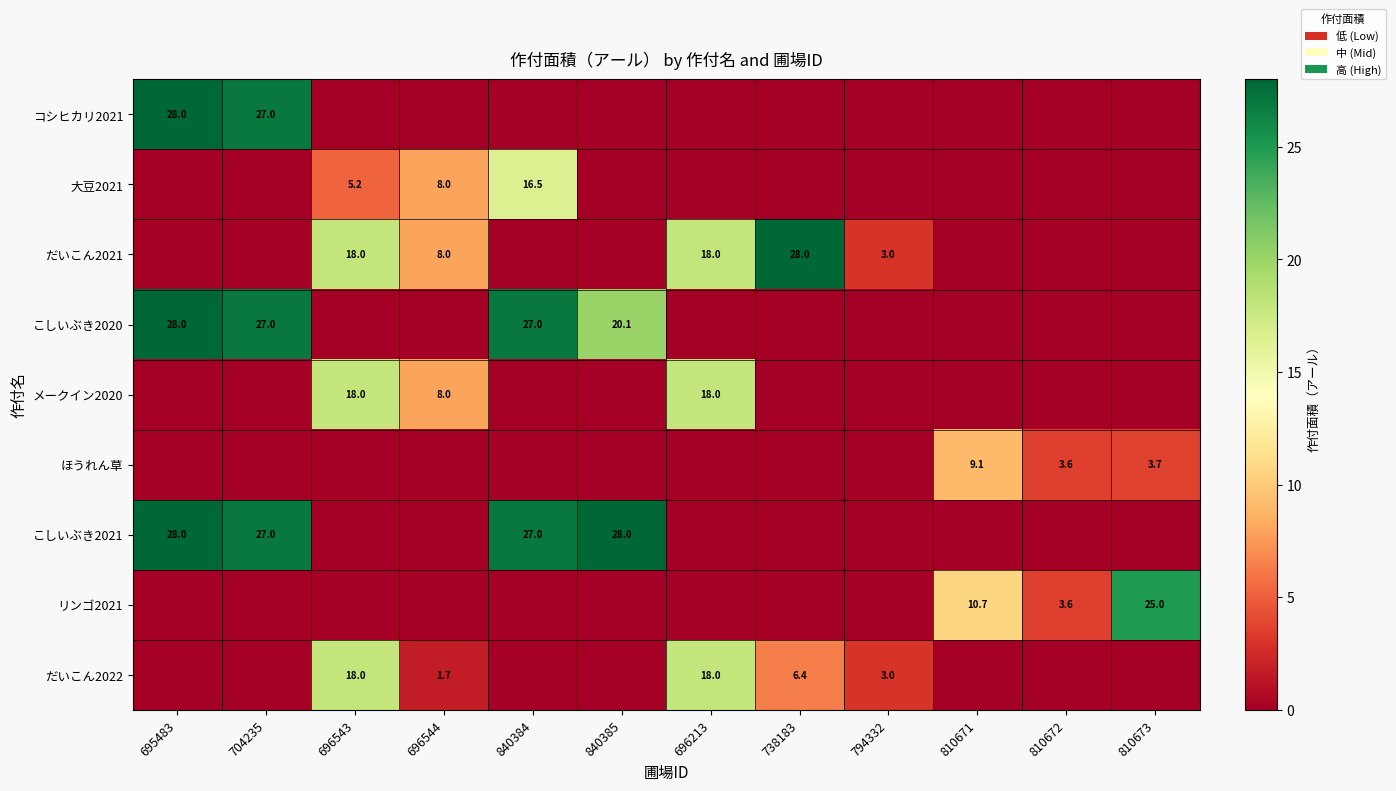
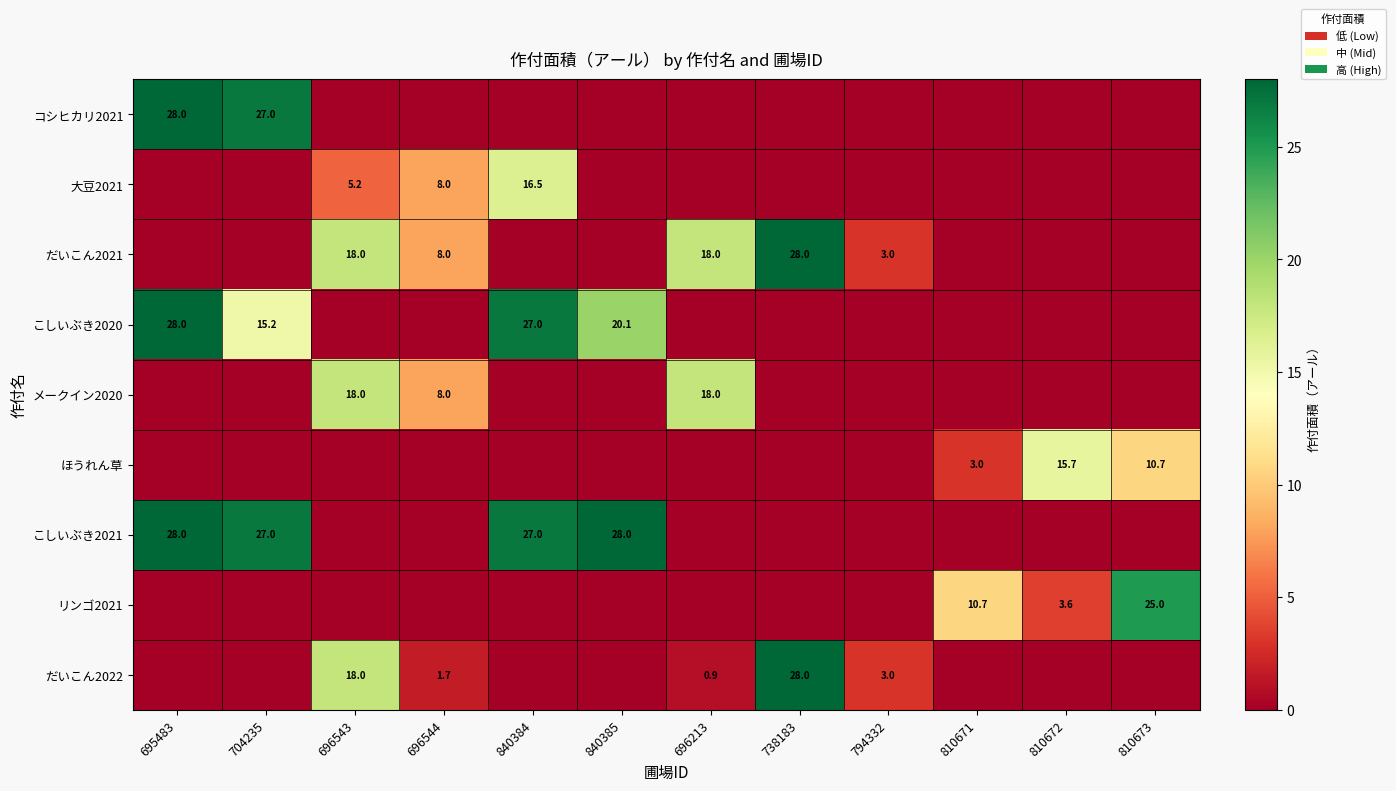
こしいぶき2020, 704235: 27.0 -> 15.2
ほうれん草, 810671: 9.1 -> 3.0
ほうれん草, 810672: 3.6 -> 15.7
ほうれん草, 810673: 3.7 -> 10.7
だいこん2022, 696213: 18.0 -> 0.9
だいこん2022, 738183: 6.4 -> 28.0
